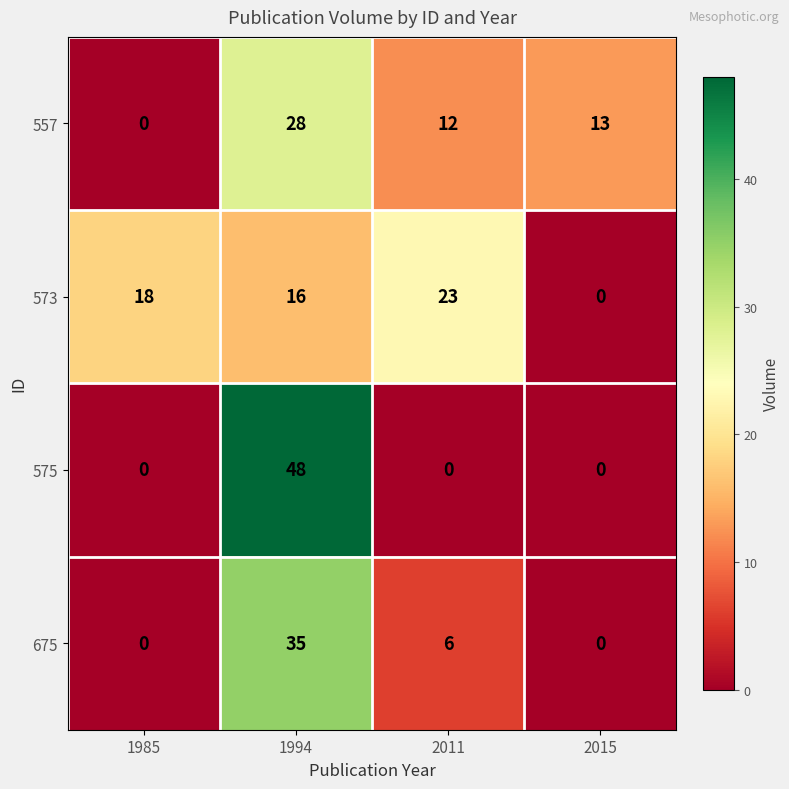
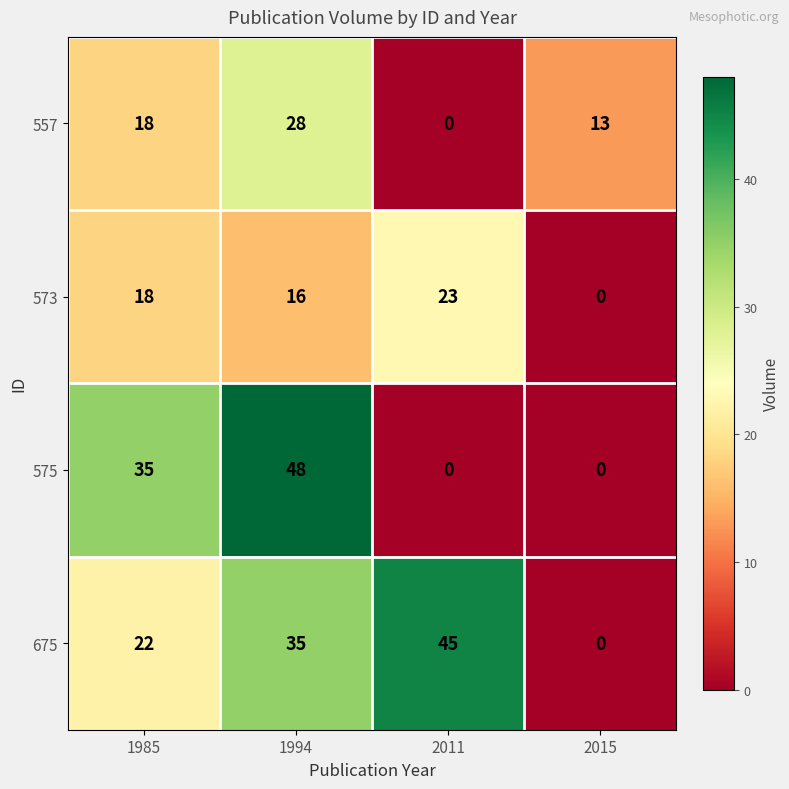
557, 1985: 0 -> 18
557, 2011: 12 -> 0
575, 1985: 0 -> 35
675, 1985: 0 -> 22
675, 2011: 6 -> 45
